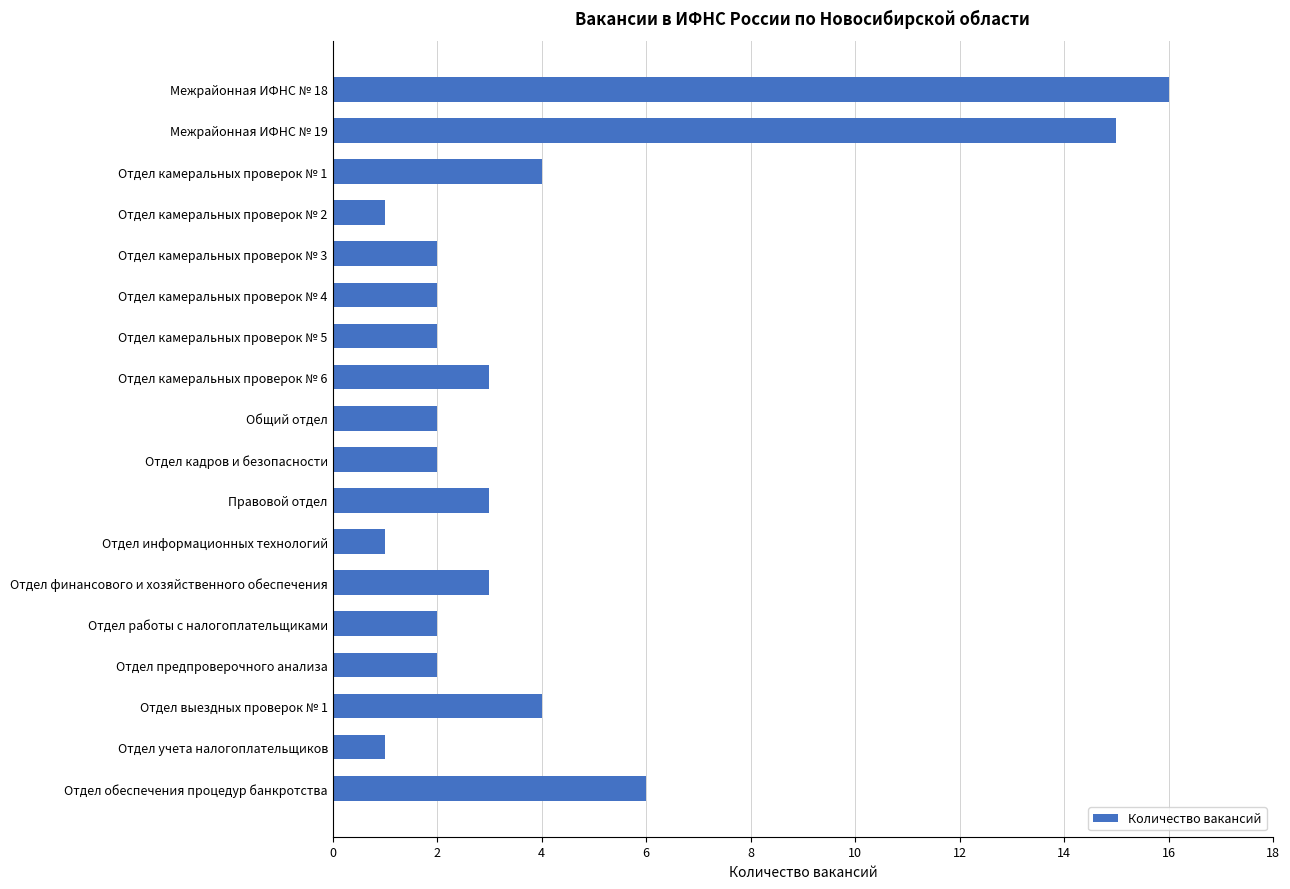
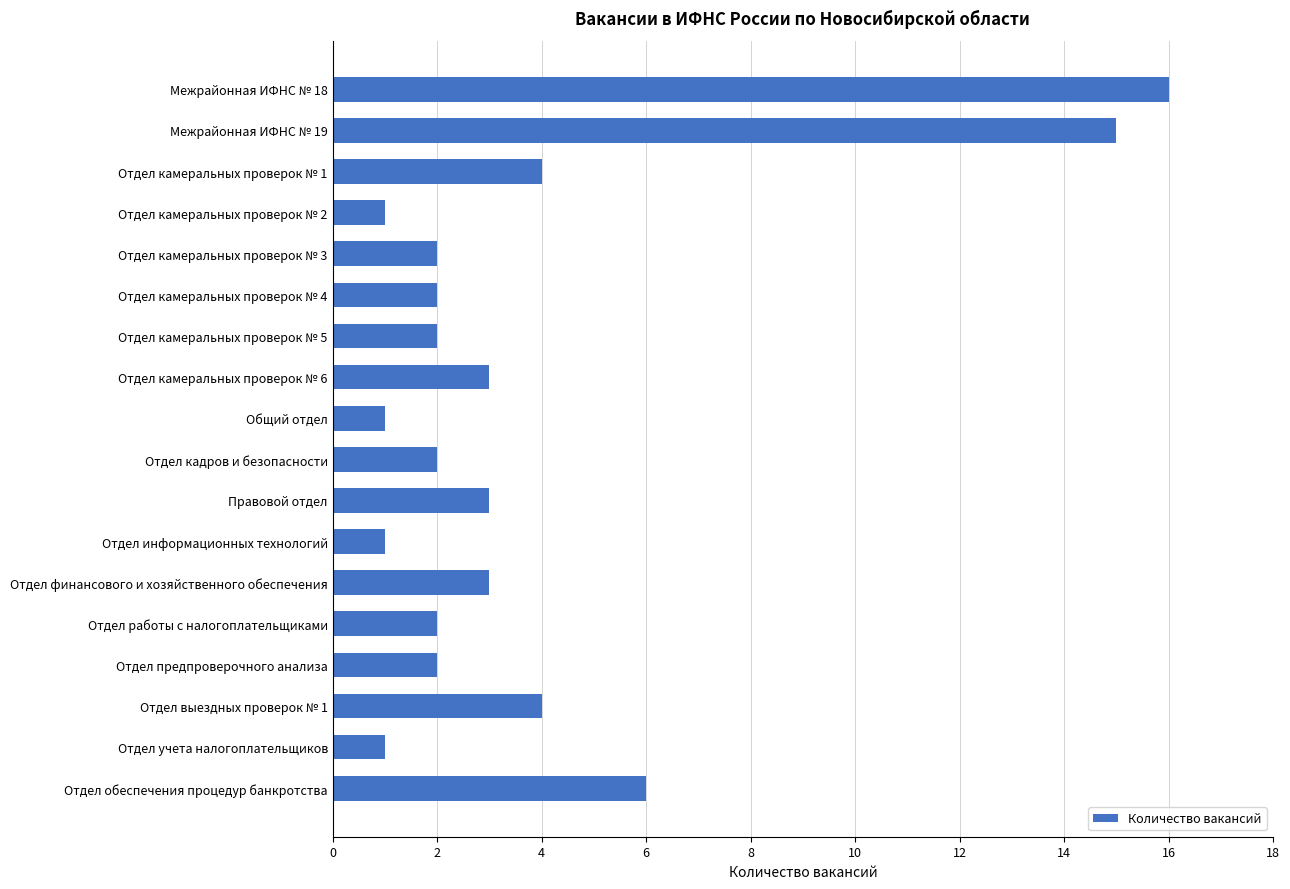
Общий отдел: 2 -> 1
